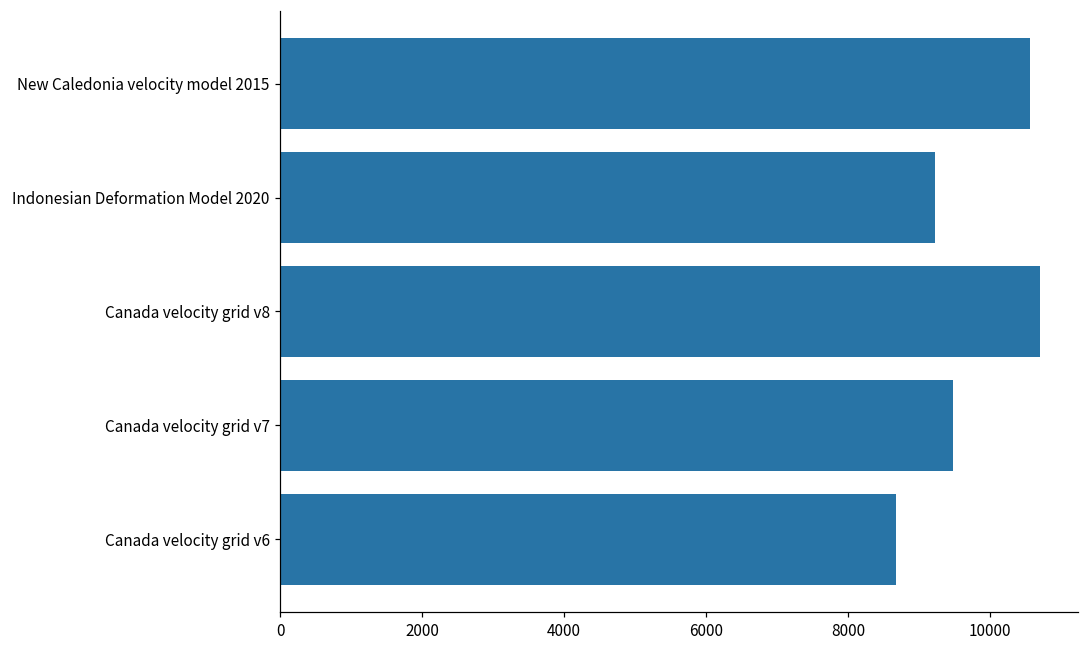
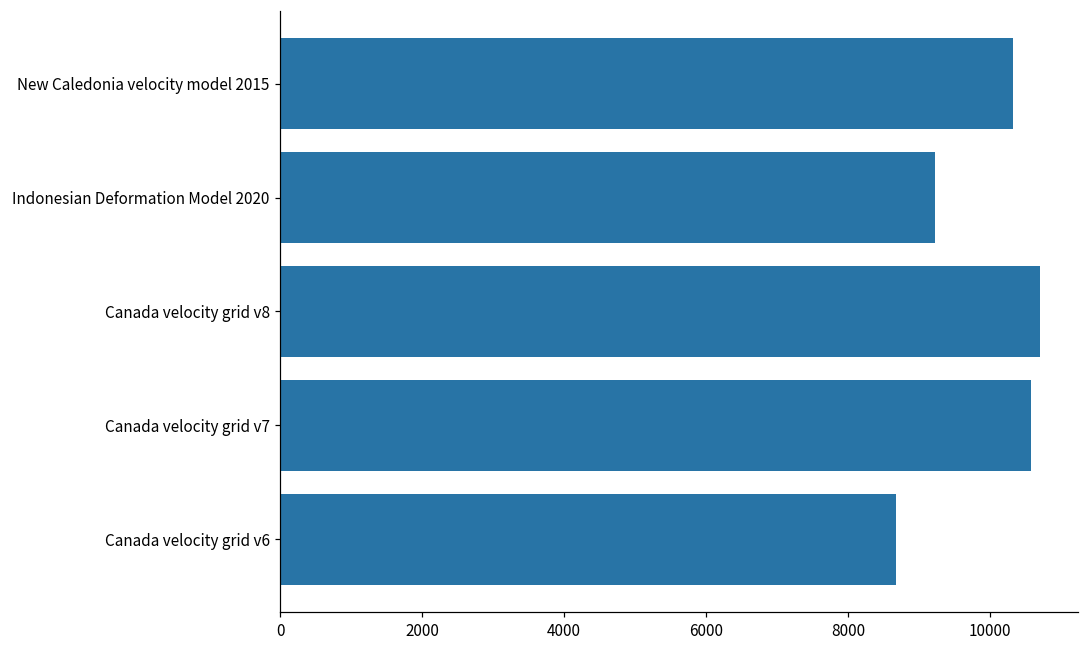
New Caledonia velocity model 2015: 10600 -> 10300
Canada velocity grid v7: 9500 -> 10600
